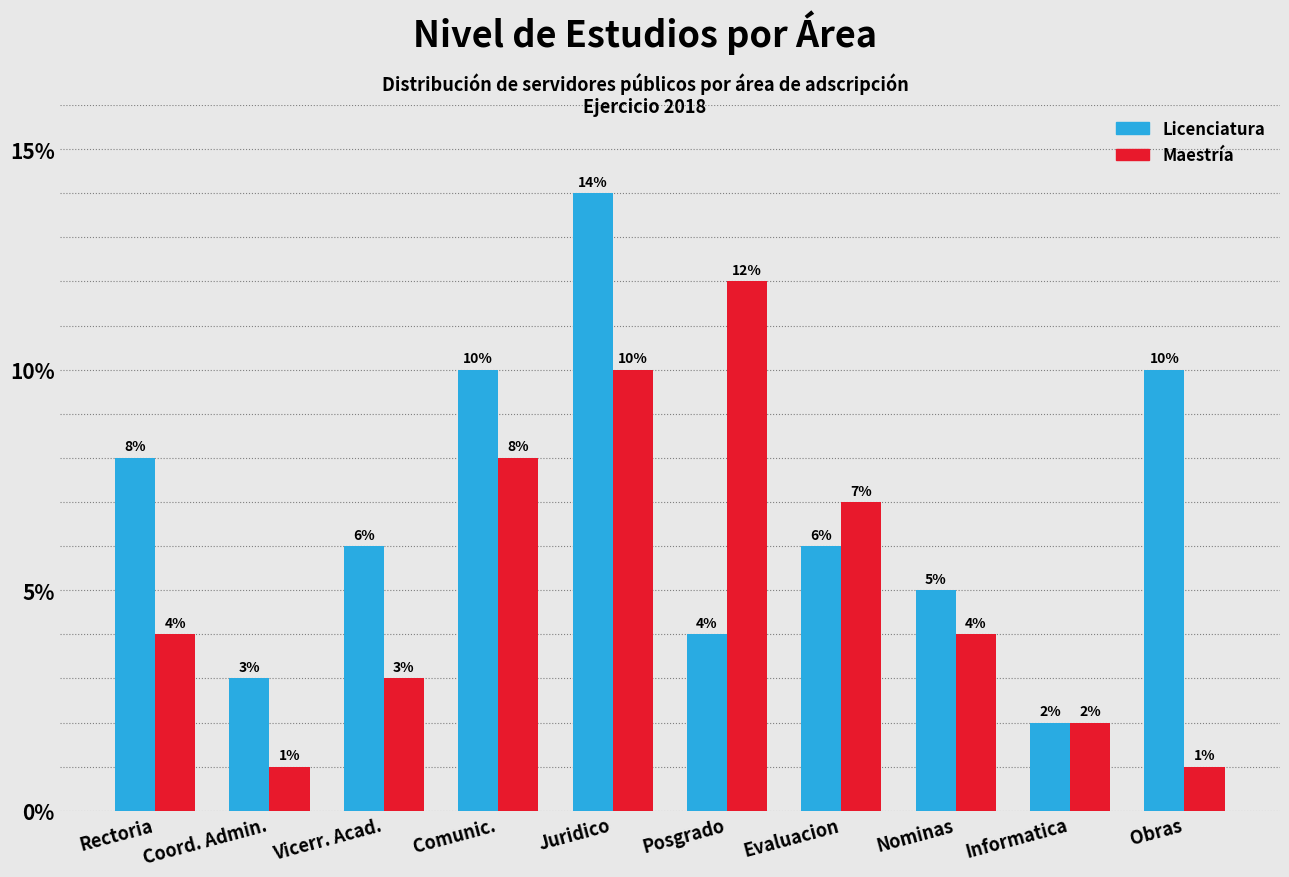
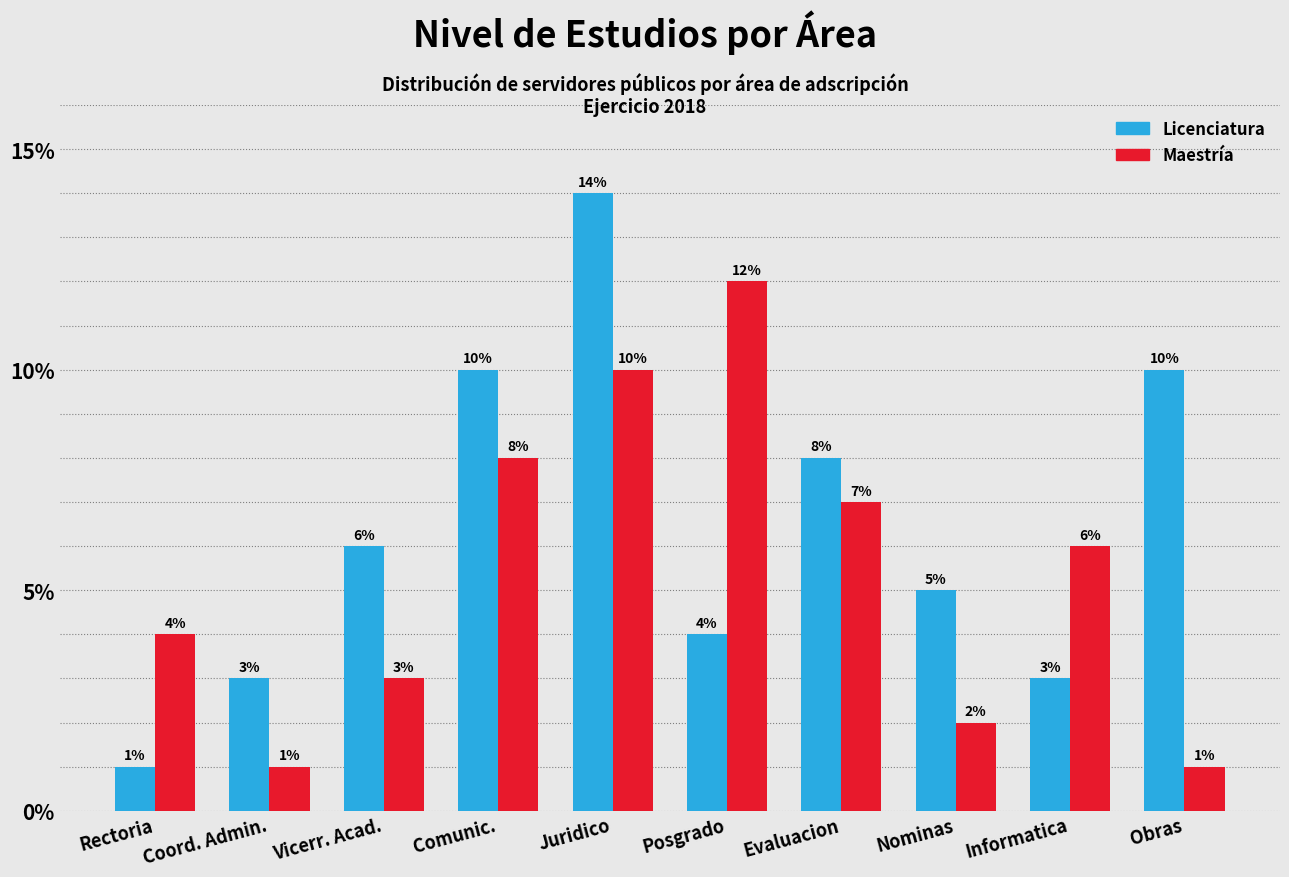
Licenciatura, Rectoria: 8% -> 1%
Licenciatura, Evaluacion: 6% -> 8%
Maestría, Nominas: 4% -> 2%
Licenciatura, Informatica: 2% -> 3%
Maestría, Informatica: 2% -> 6%
